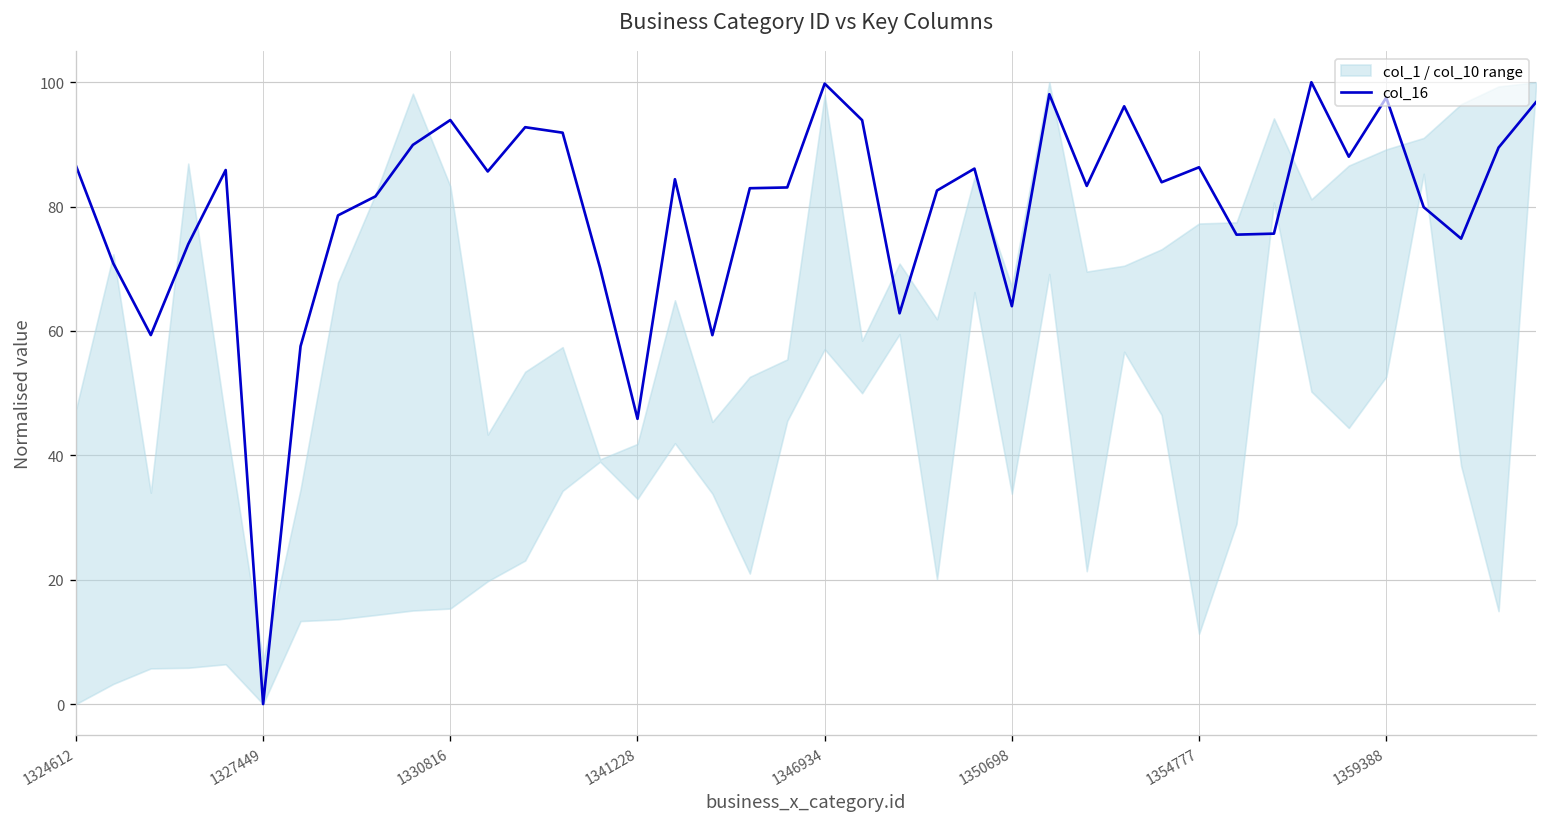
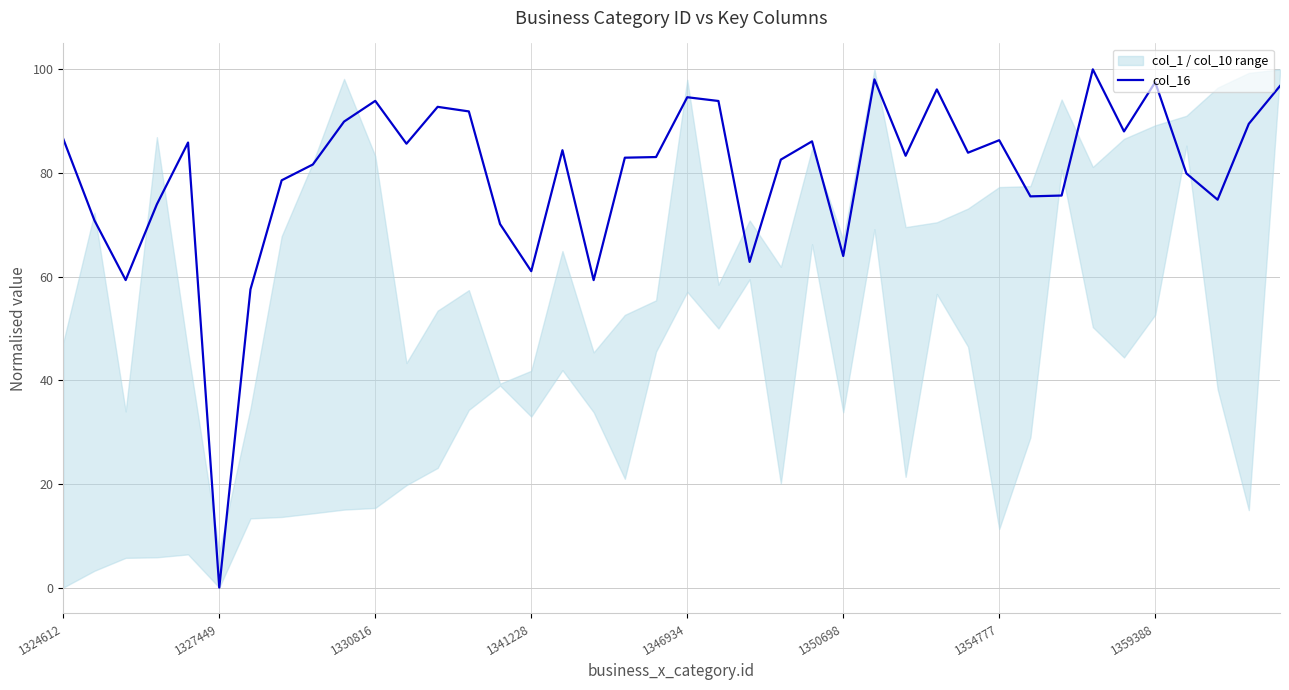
col_16, 1341228: 46 -> 61
col_16, 1346934: 100 -> 95
